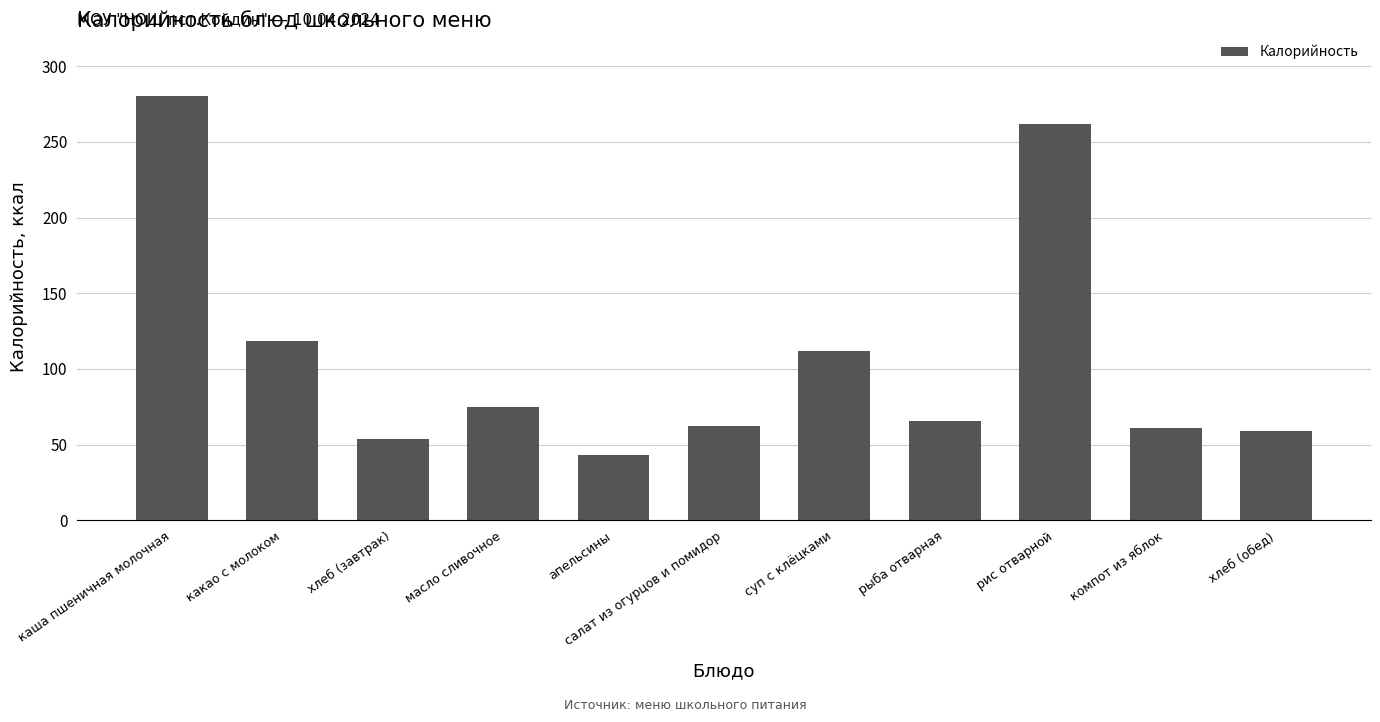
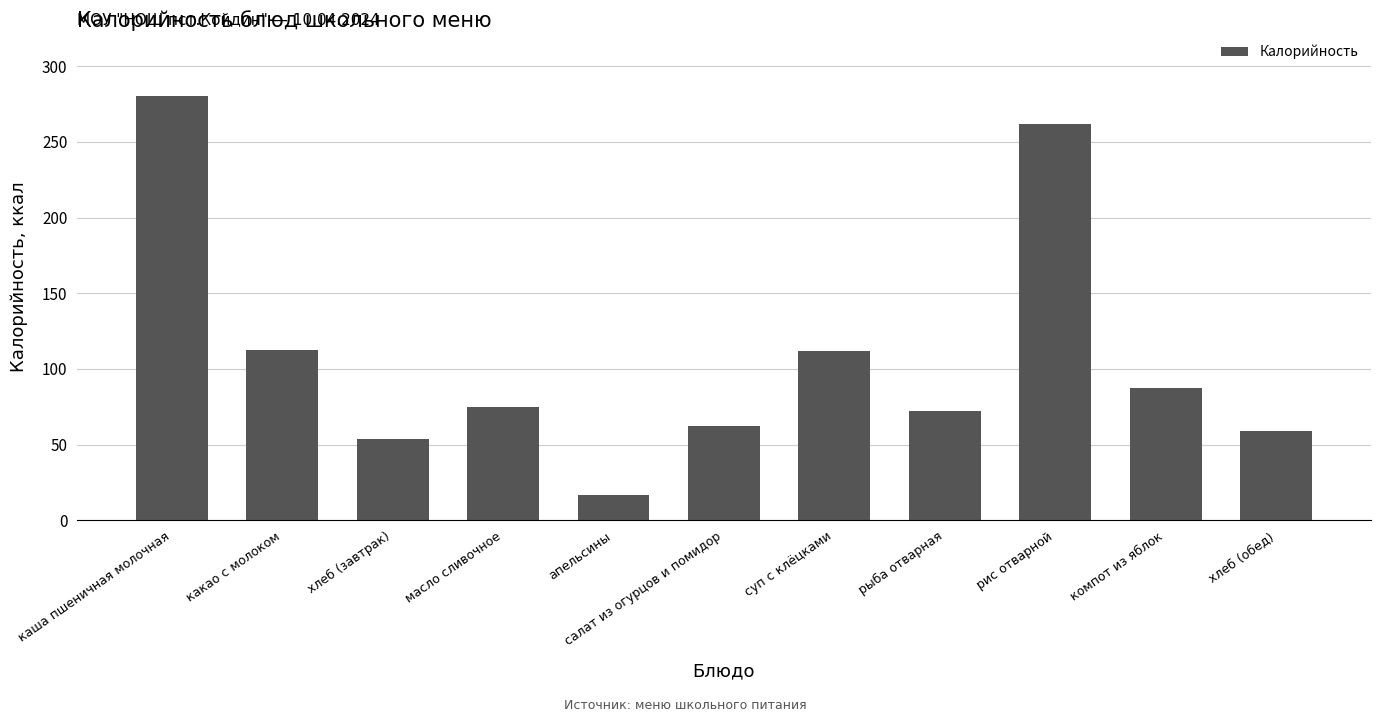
какао с молоком: 118 -> 113
апельсины: 43 -> 17
рыба отварная: 66 -> 72
компот из яблок: 61 -> 87
